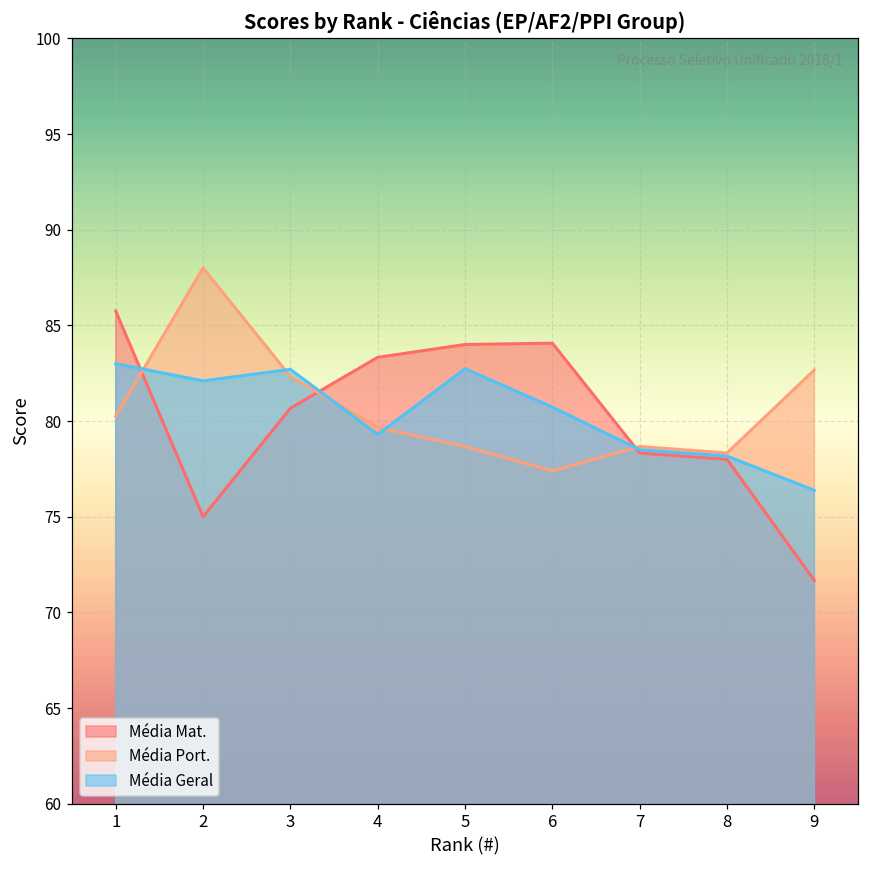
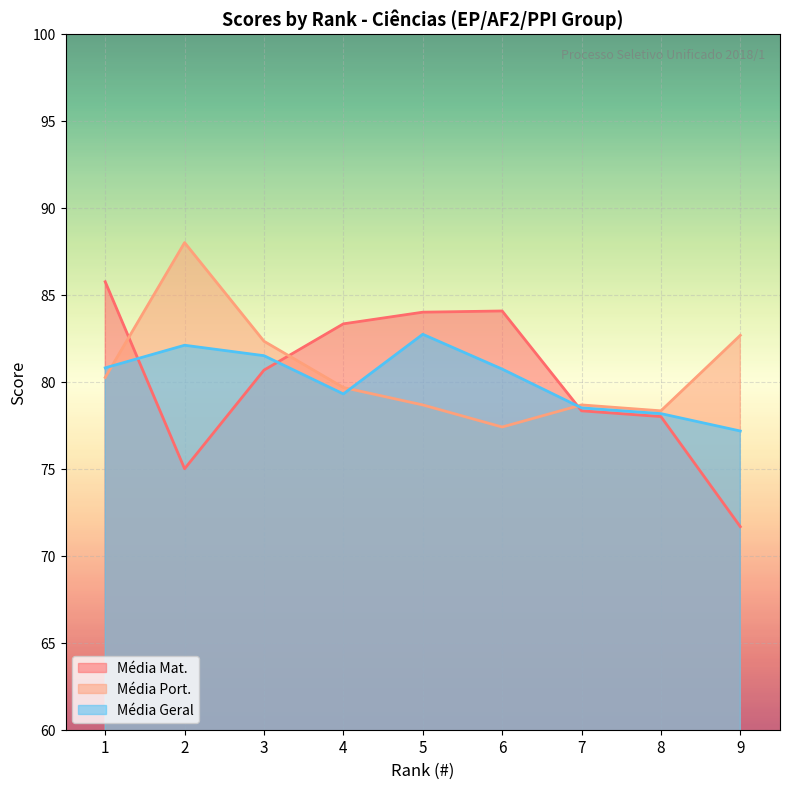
Média Geral, 1: 83.0 -> 80.8
Média Geral, 3: 82.7 -> 81.5
Média Geral, 9: 76.4 -> 77.2
